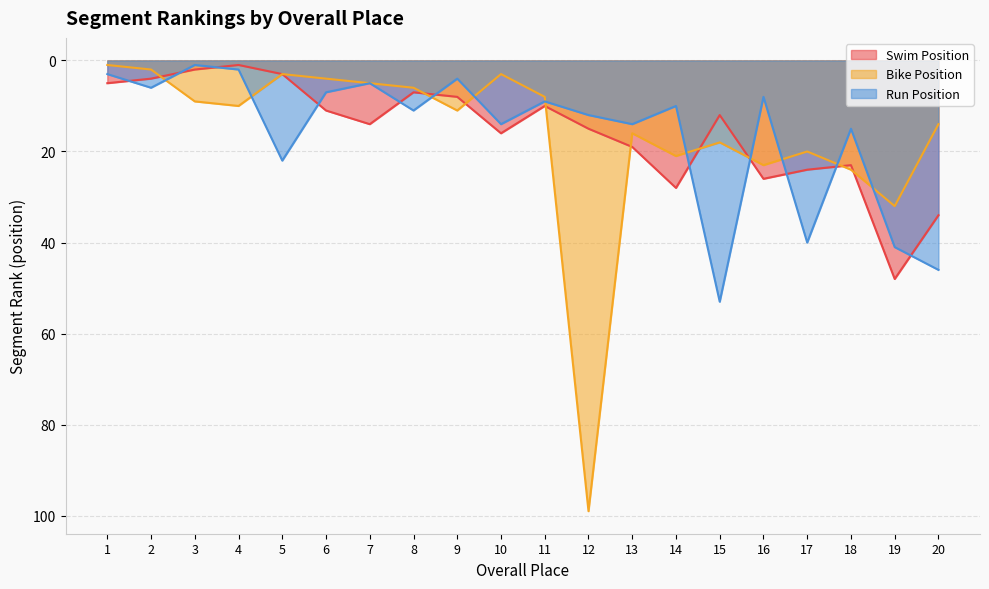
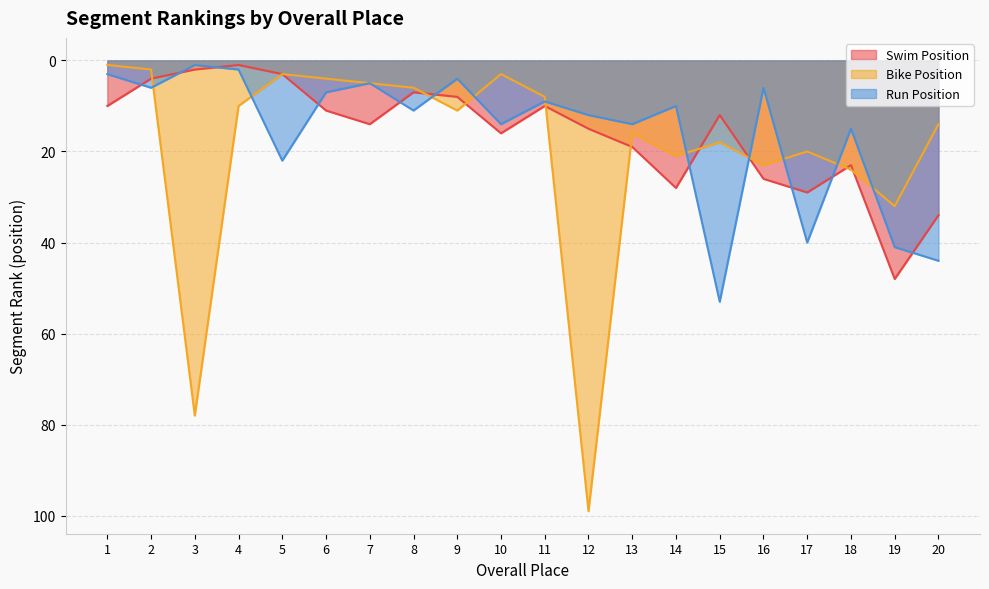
Swim Position, 1: 5 -> 10
Bike Position, 3: 9 -> 78
Run Position, 16: 8 -> 6
Swim Position, 17: 24 -> 29
Run Position, 20: 46 -> 44
